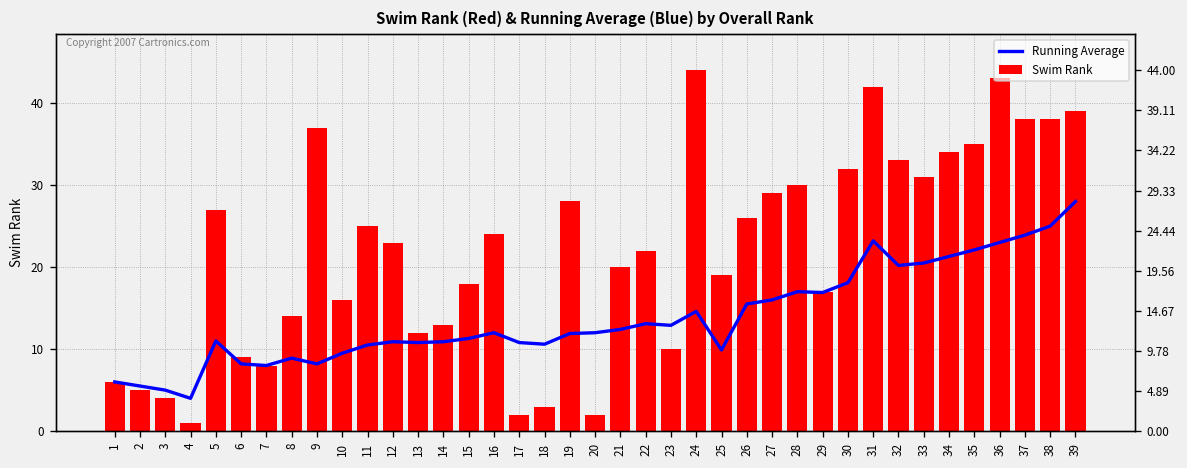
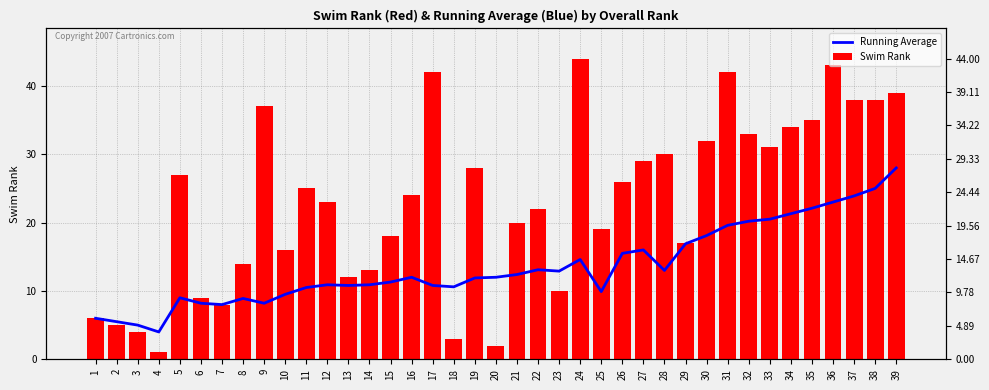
Running Average, 5: 11 -> 9
Swim Rank, 17: 2 -> 42
Running Average, 28: 17 -> 13
Running Average, 31: 23 -> 20
